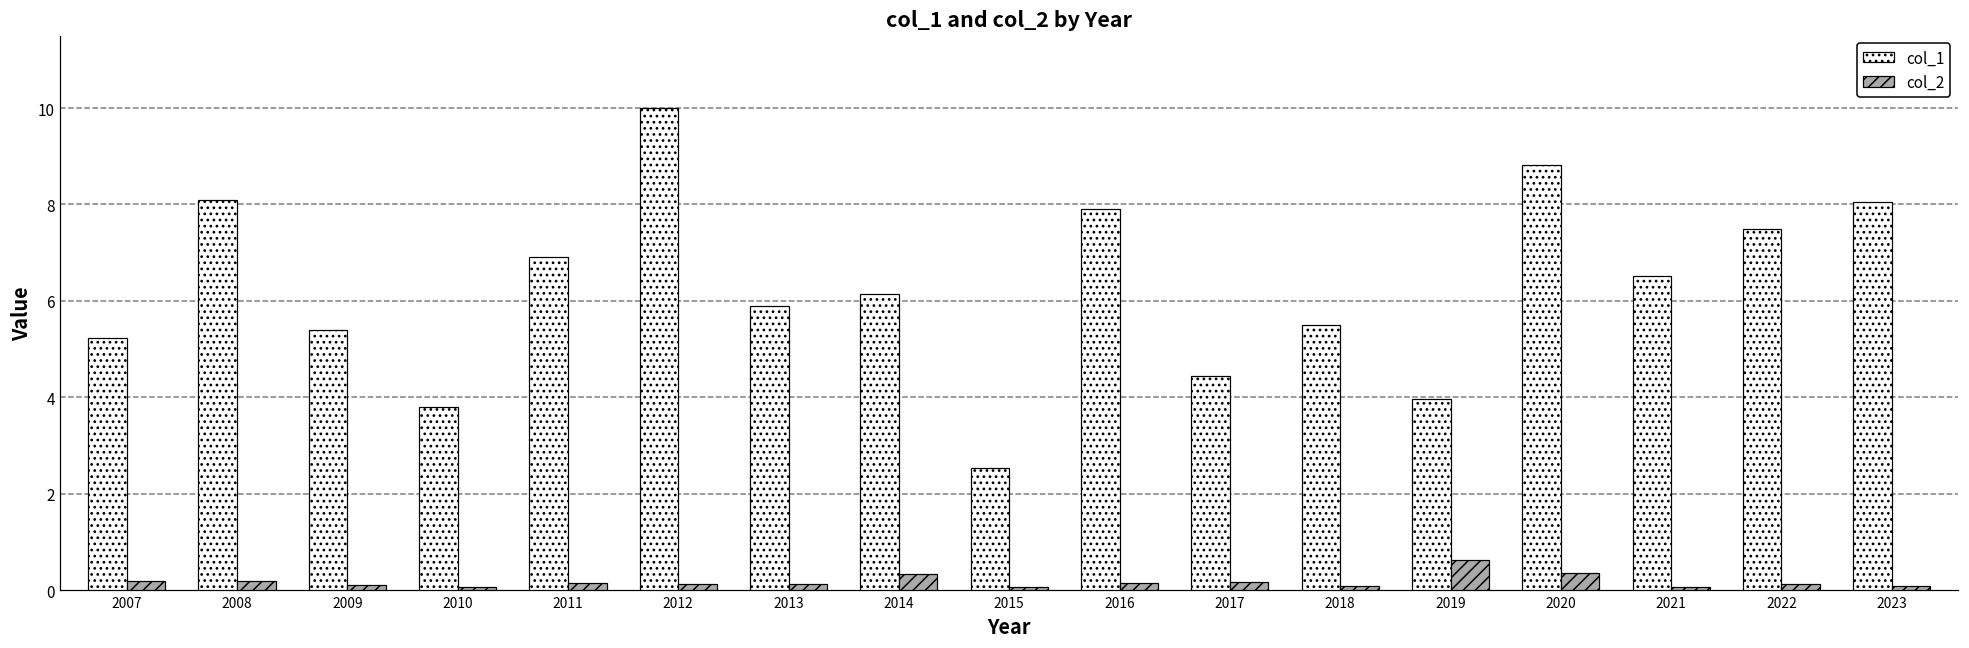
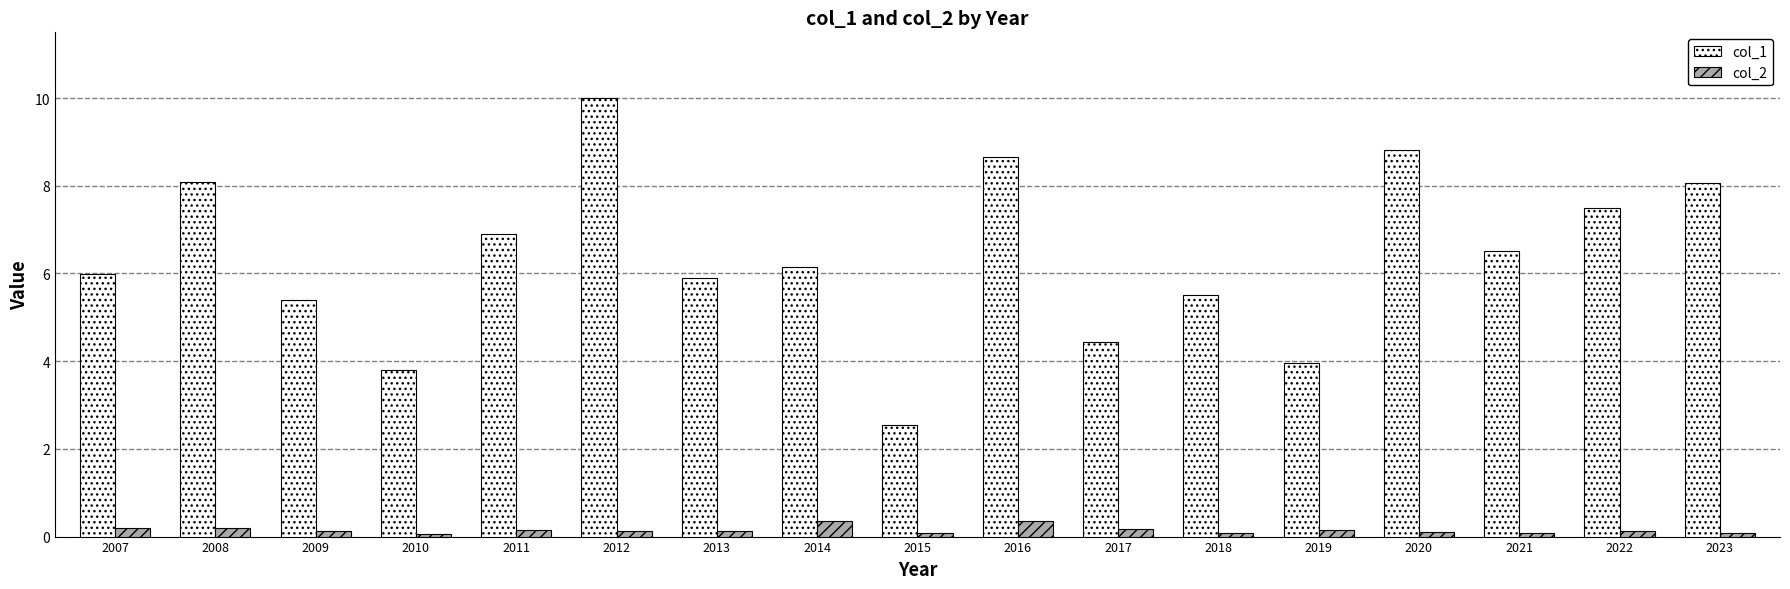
col_1, 2007: 5.2 -> 6.0
col_1, 2016: 7.9 -> 8.6
col_2, 2016: 0.1 -> 0.4
col_2, 2019: 0.6 -> 0.2
col_2, 2020: 0.4 -> 0.1
